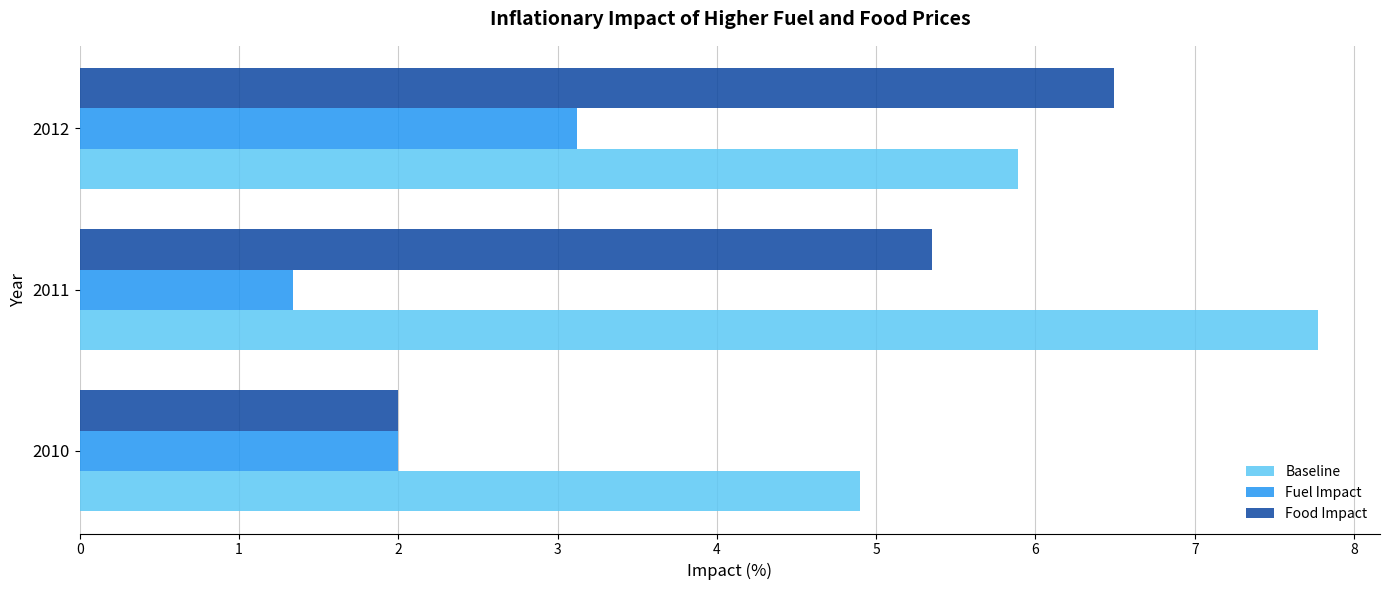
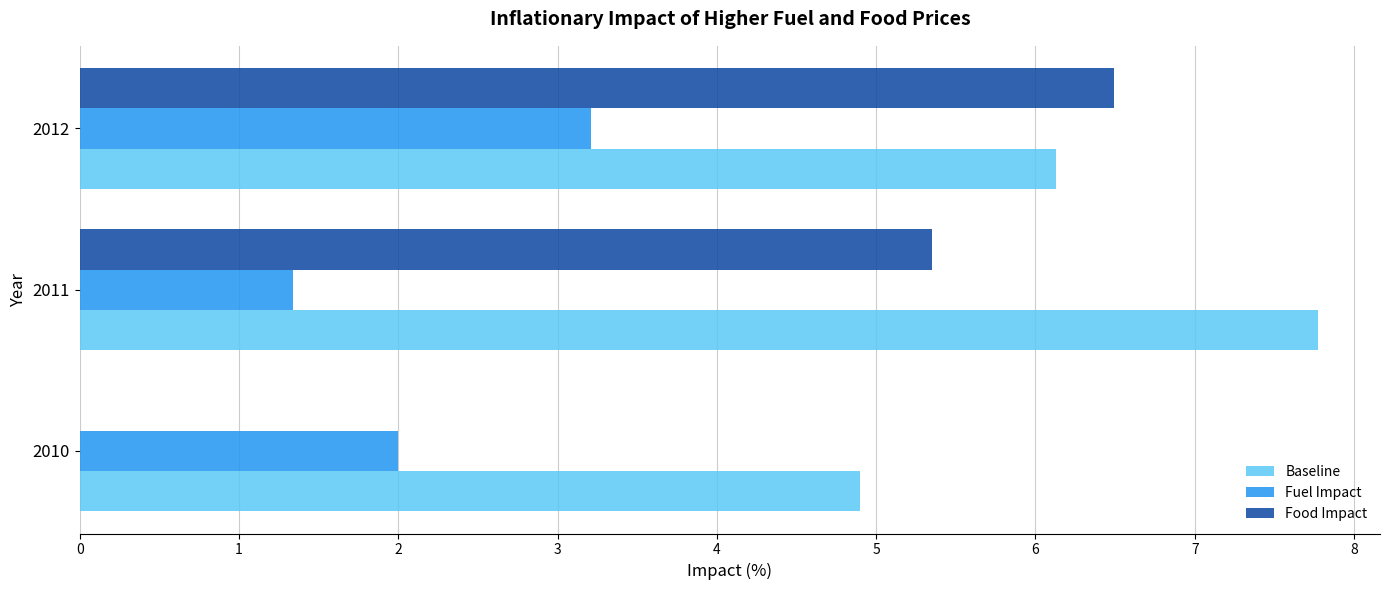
Fuel Impact, 2012: 3.12 -> 3.21
Baseline, 2012: 5.89 -> 6.13
Food Impact, 2010: 2 -> 0
